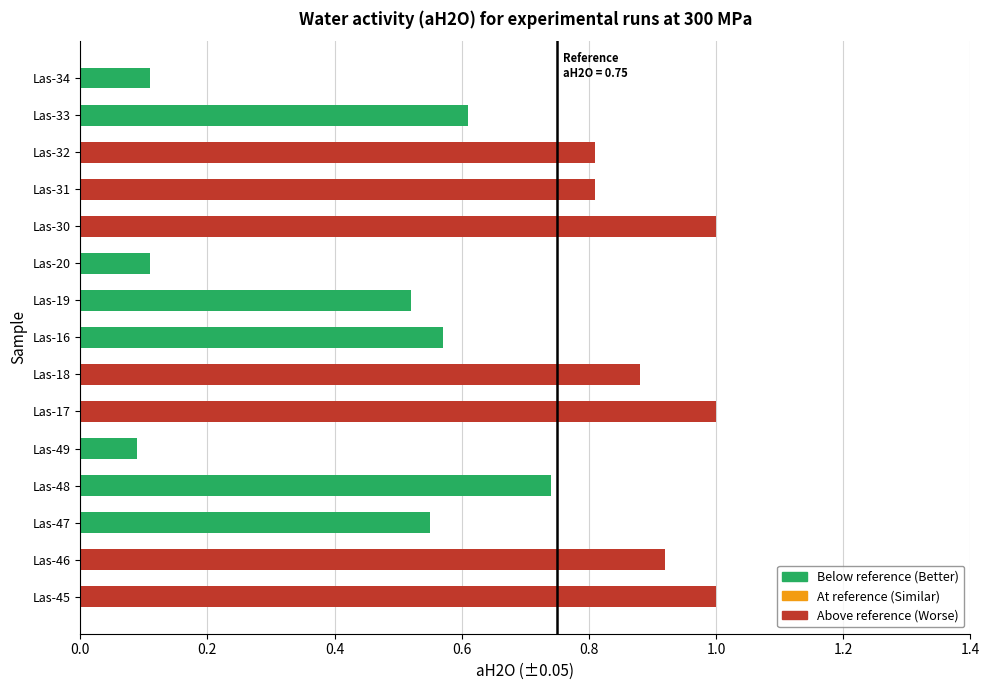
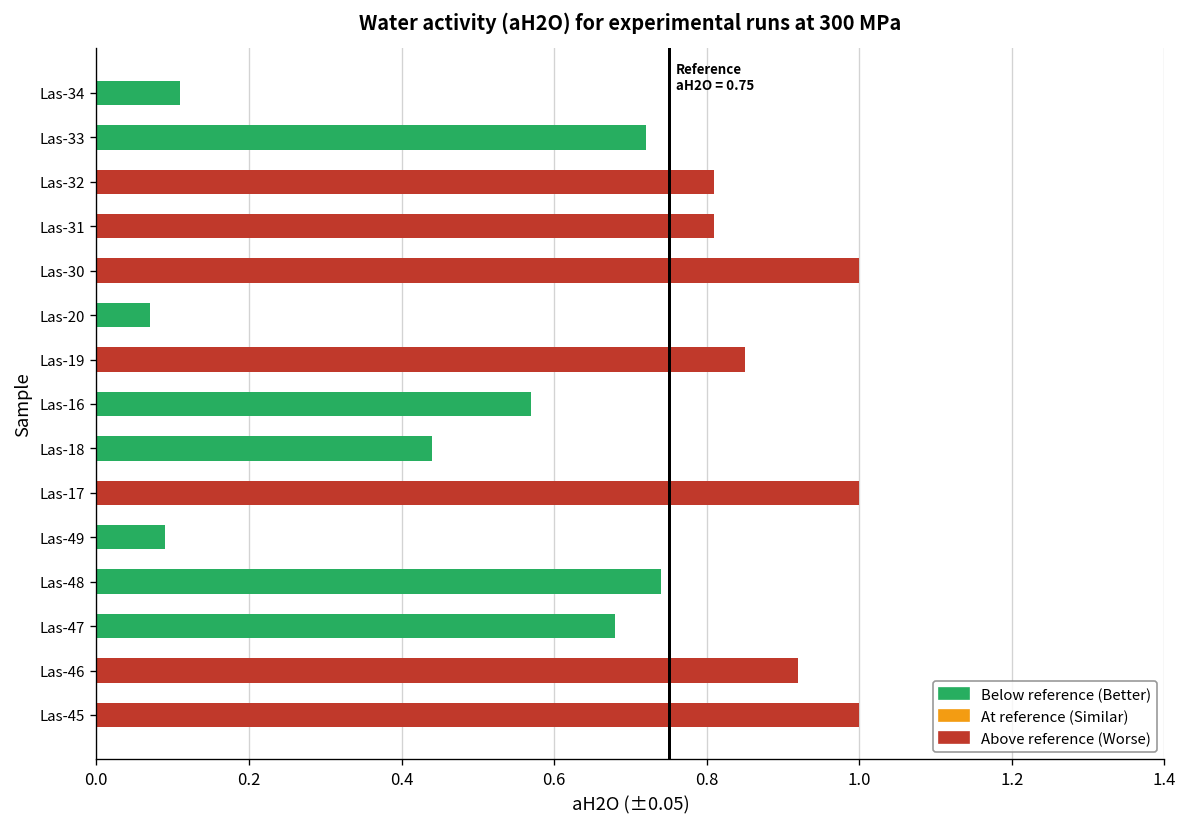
Las-33: 0.61 -> 0.72
Las-20: 0.11 -> 0.07
Las-19: 0.52 -> 0.85
Las-18: 0.88 -> 0.44
Las-47: 0.55 -> 0.68
